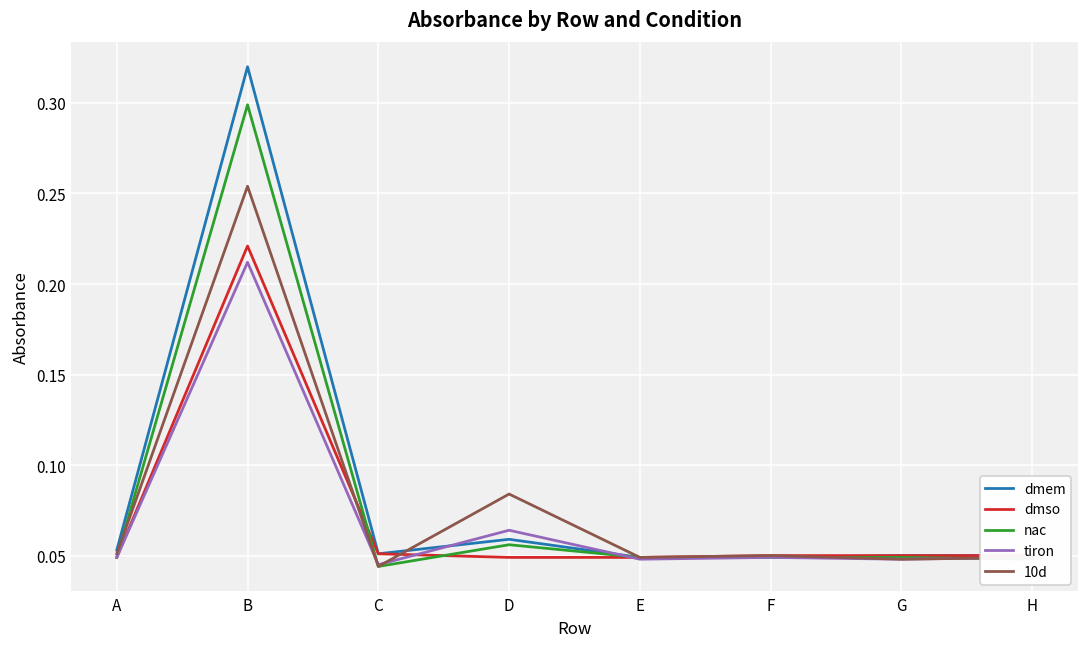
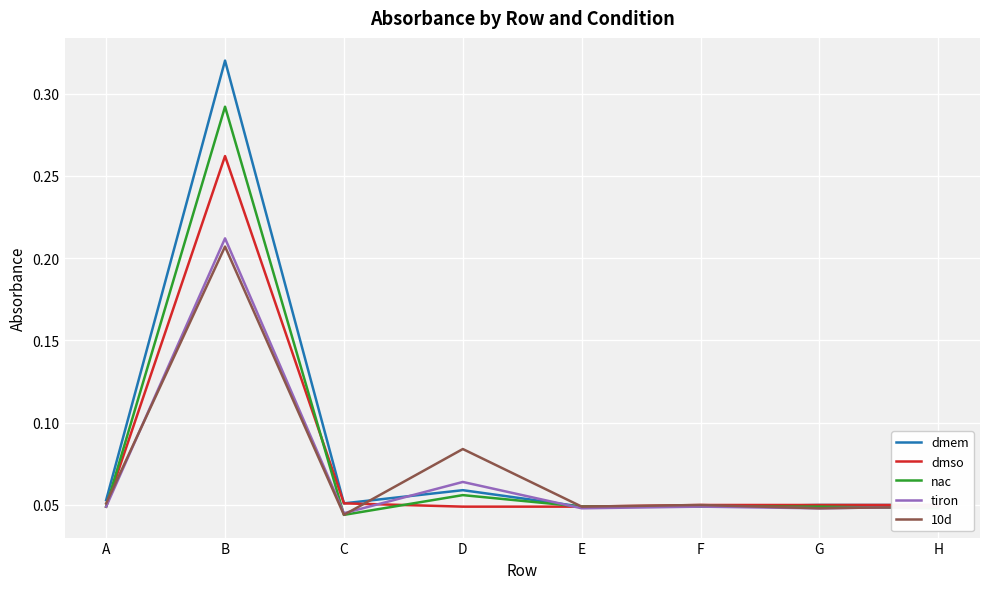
dmso, B: 0.221 -> 0.262
nac, B: 0.299 -> 0.292
10d, B: 0.254 -> 0.207
